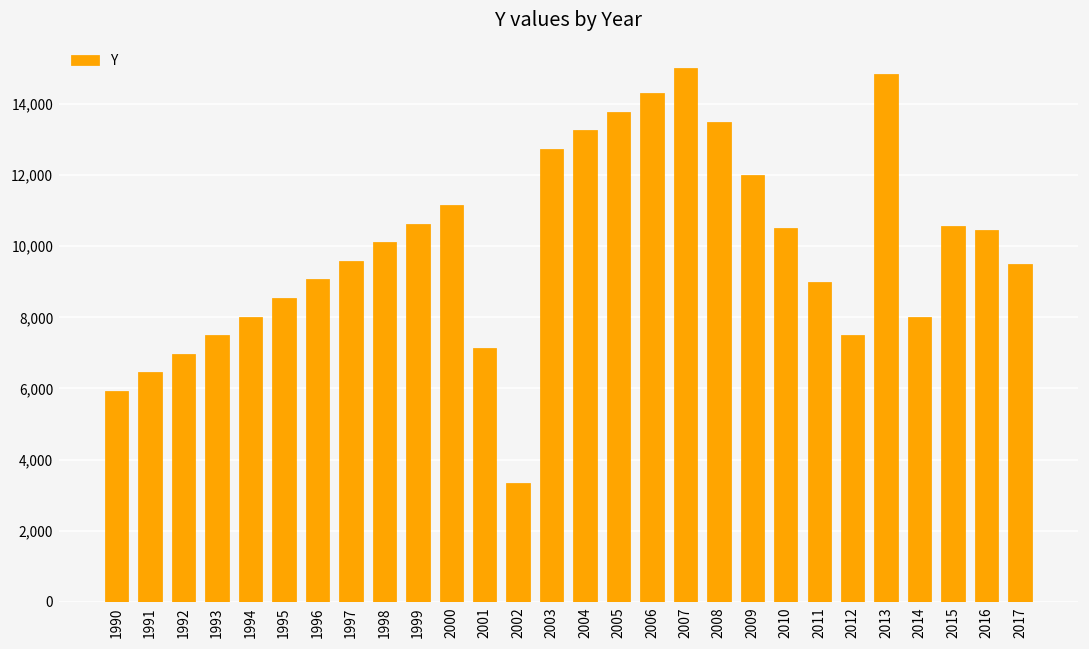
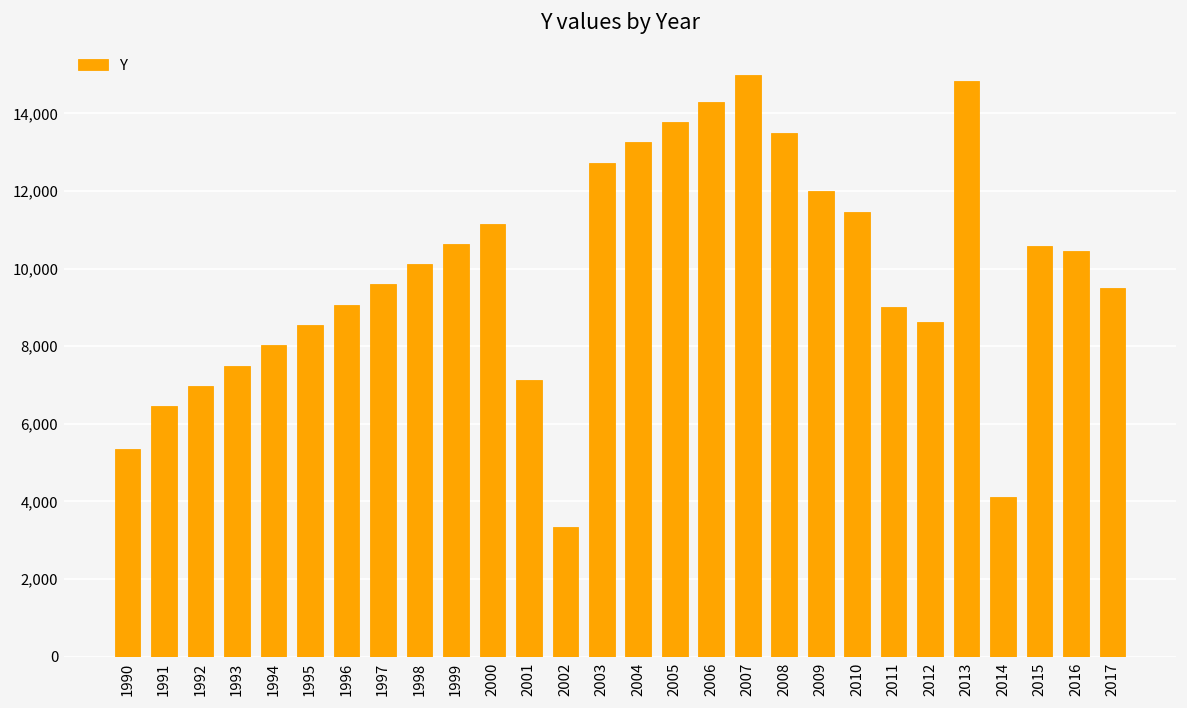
1990: 5,900 -> 5,400
2010: 10,500 -> 11,500
2012: 7,500 -> 8,600
2014: 8,000 -> 4,100
